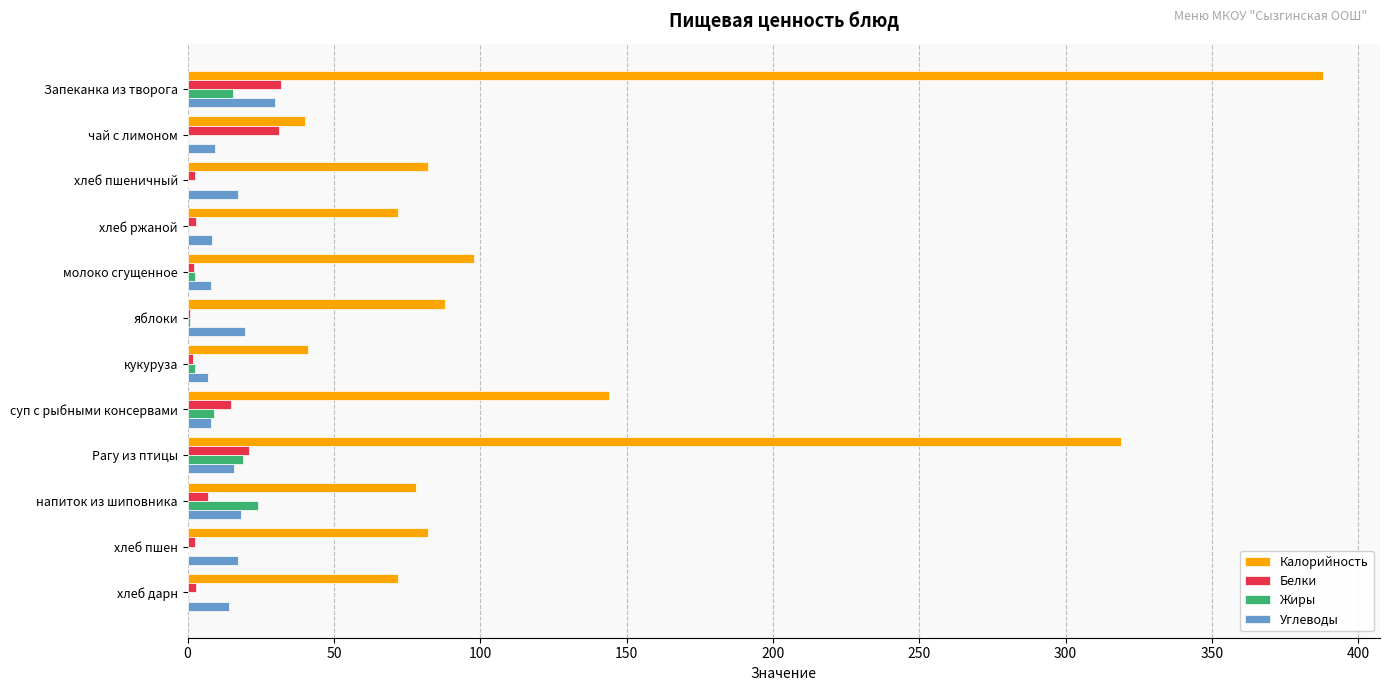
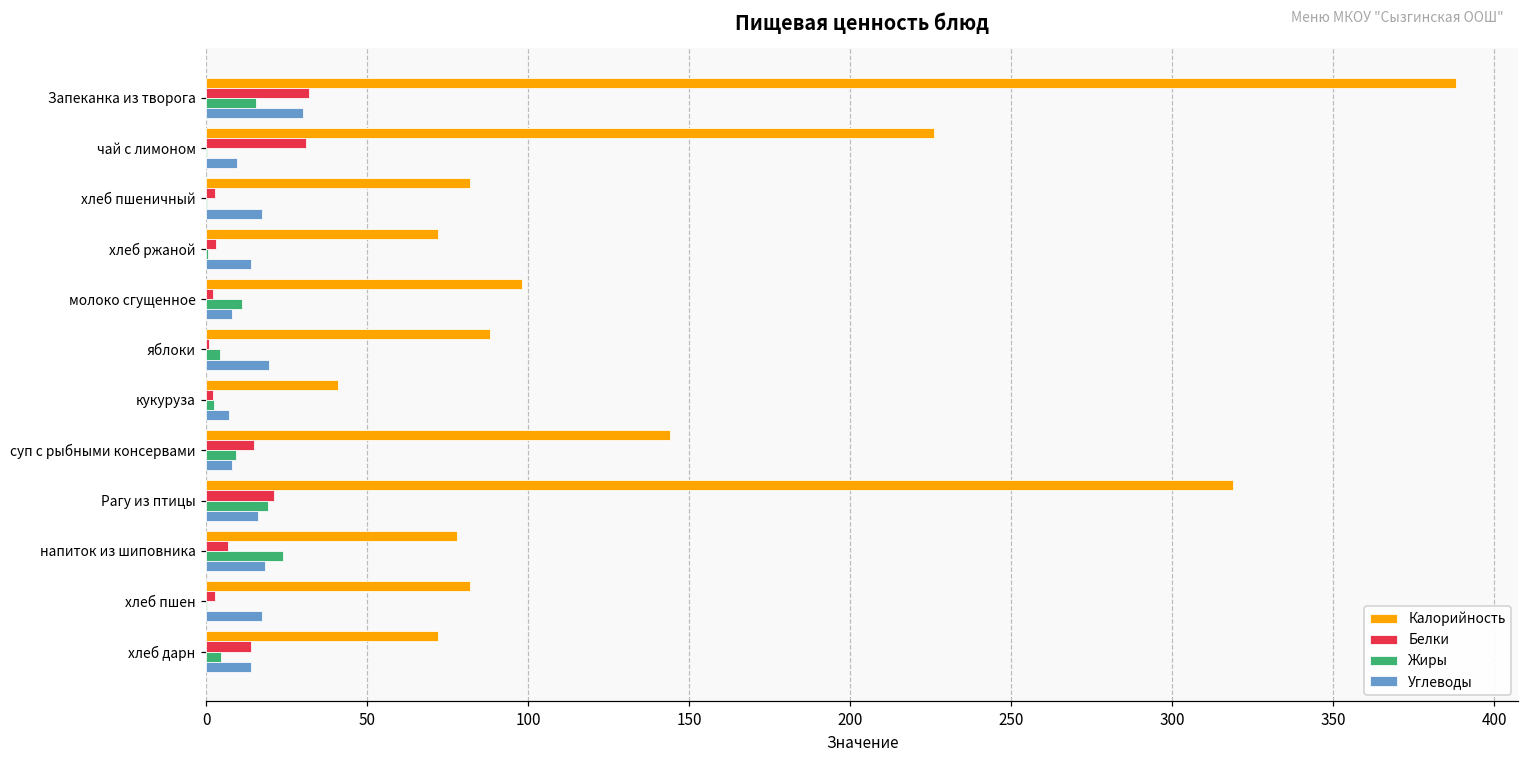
Калорийность, чай с лимоном: 40 -> 226
Углеводы, хлеб ржаной: 8 -> 14
Жиры, молоко сгущенное: 3 -> 11
Жиры, яблоки: 1 -> 4
Белки, хлеб дарн: 3 -> 14
Жиры, хлеб дарн: 1 -> 5
